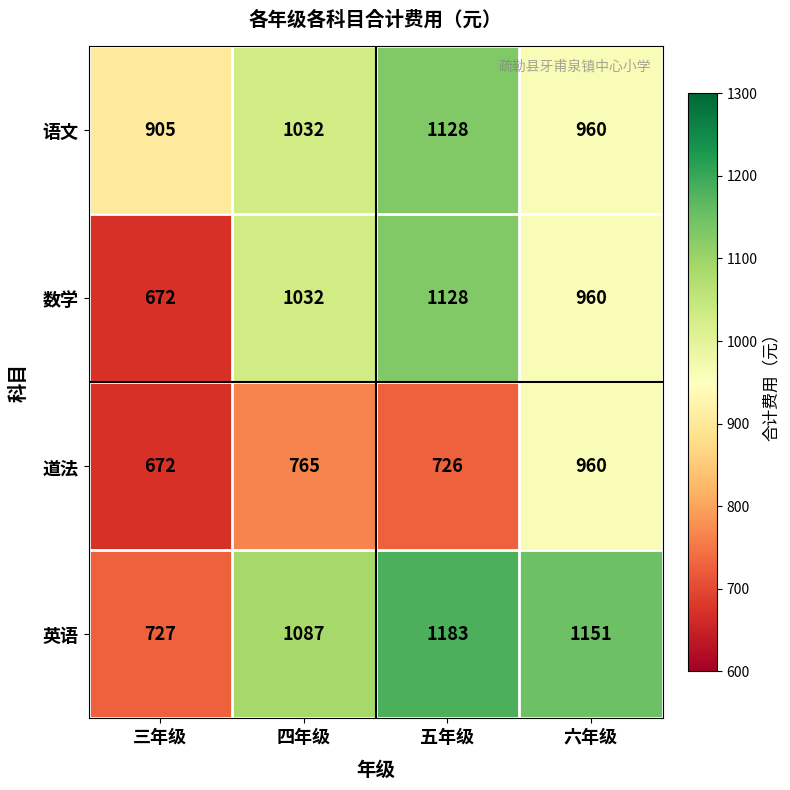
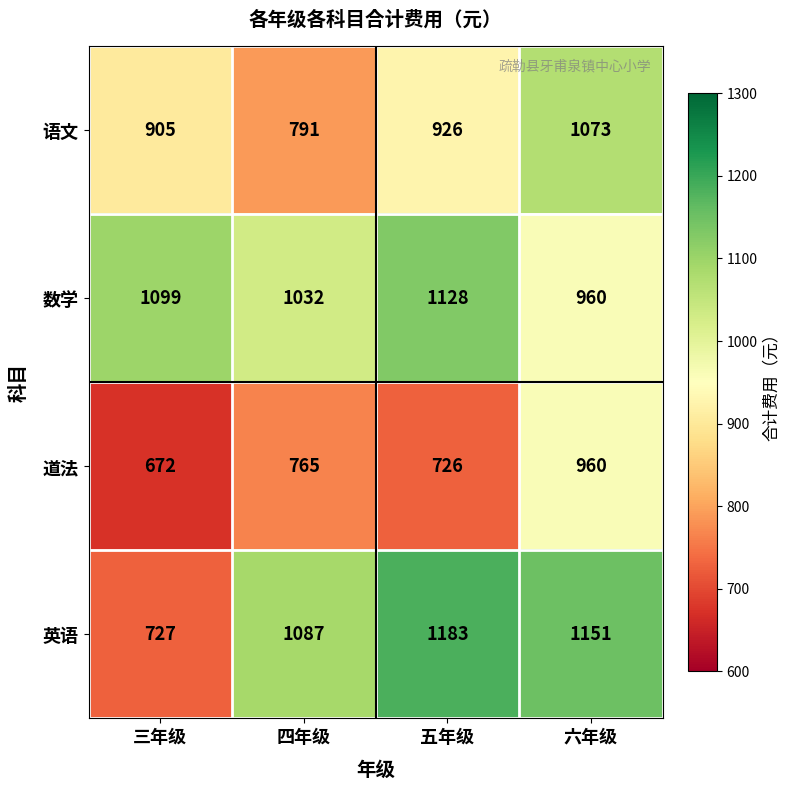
语文, 四年级: 1032 -> 791
语文, 五年级: 1128 -> 926
语文, 六年级: 960 -> 1073
数学, 三年级: 672 -> 1099
